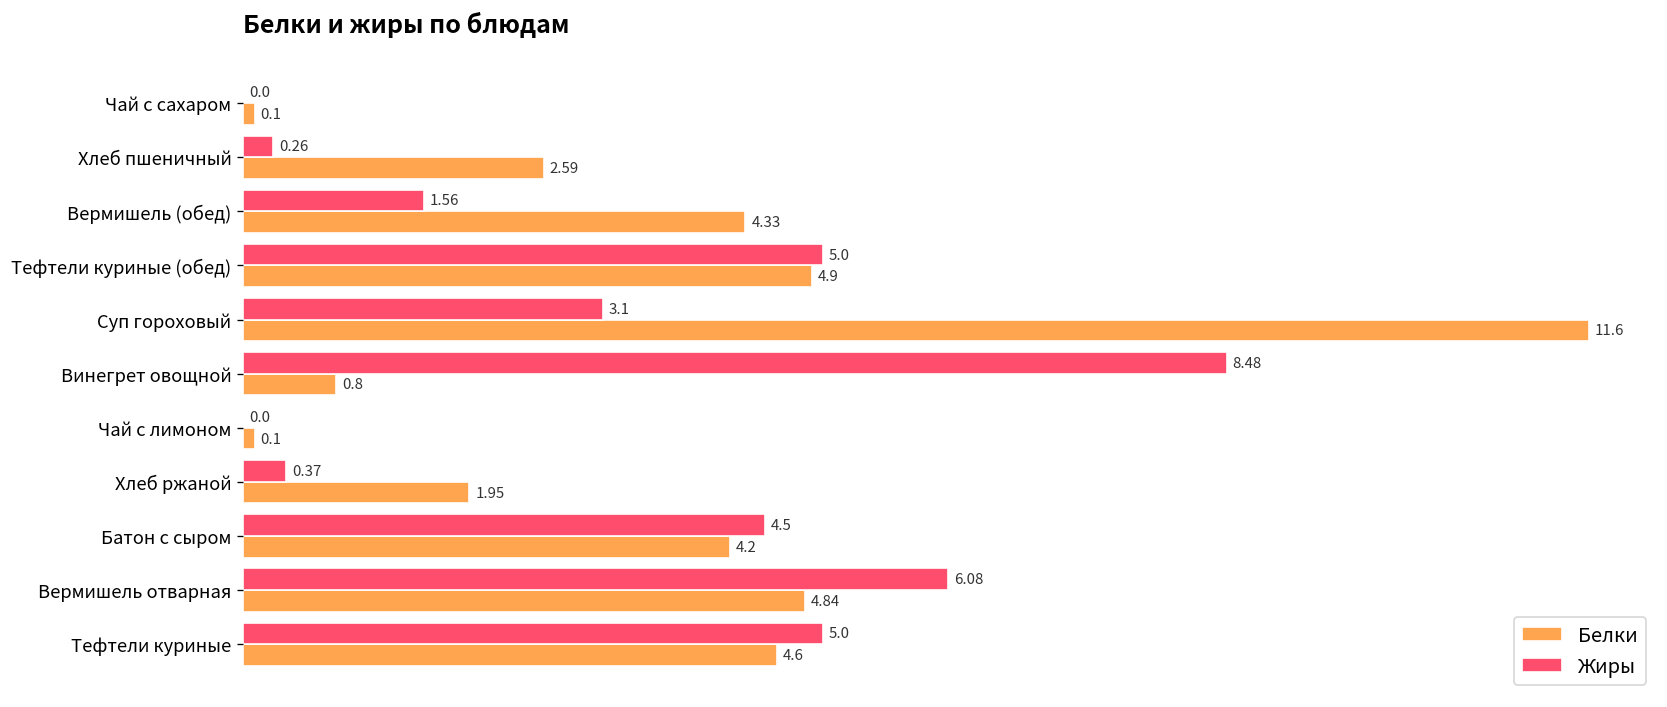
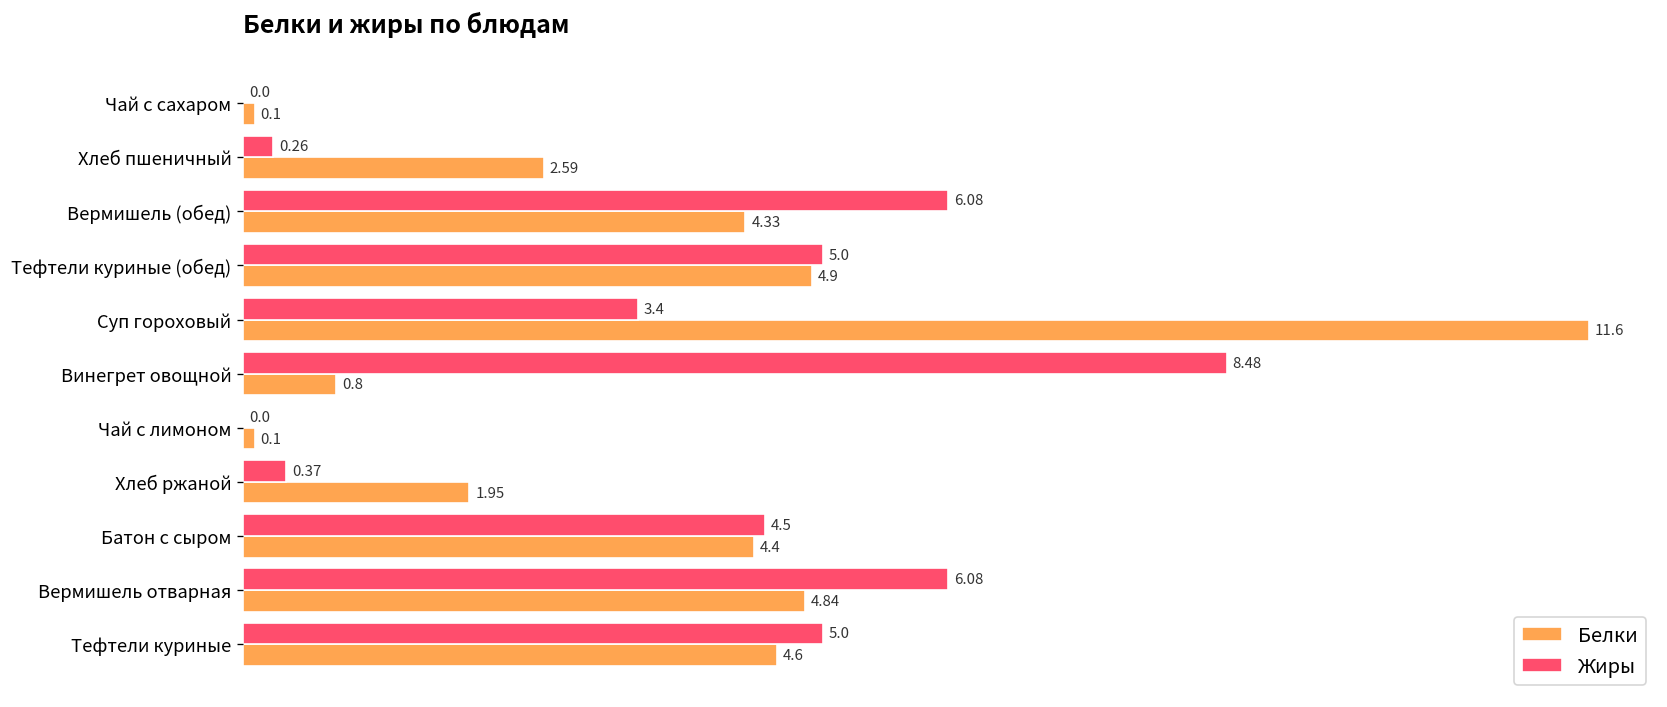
Жиры, Вермишель (обед): 1.56 -> 6.08
Жиры, Суп гороховый: 3.1 -> 3.4
Белки, Батон с сыром: 4.2 -> 4.4
